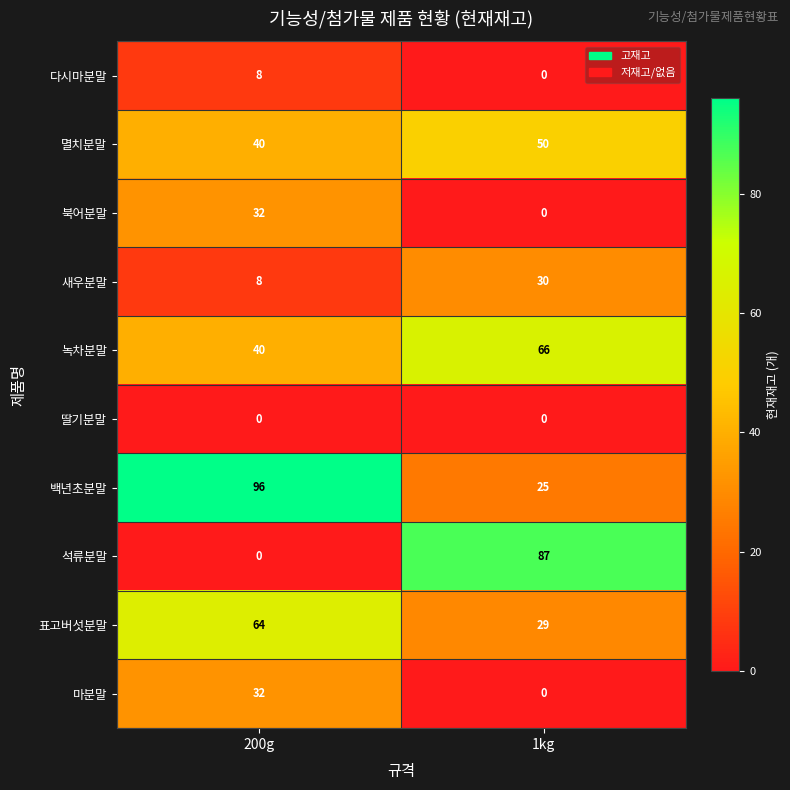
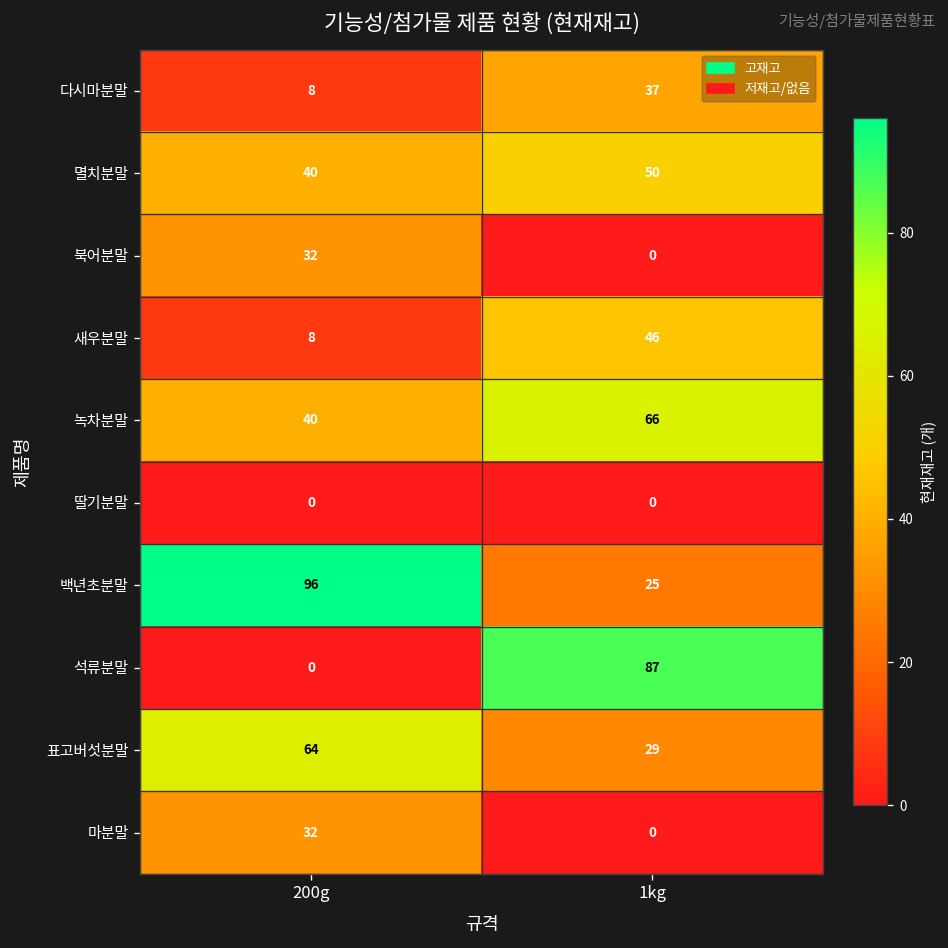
다시마분말, 1kg: 0 -> 37
새우분말, 1kg: 30 -> 46
